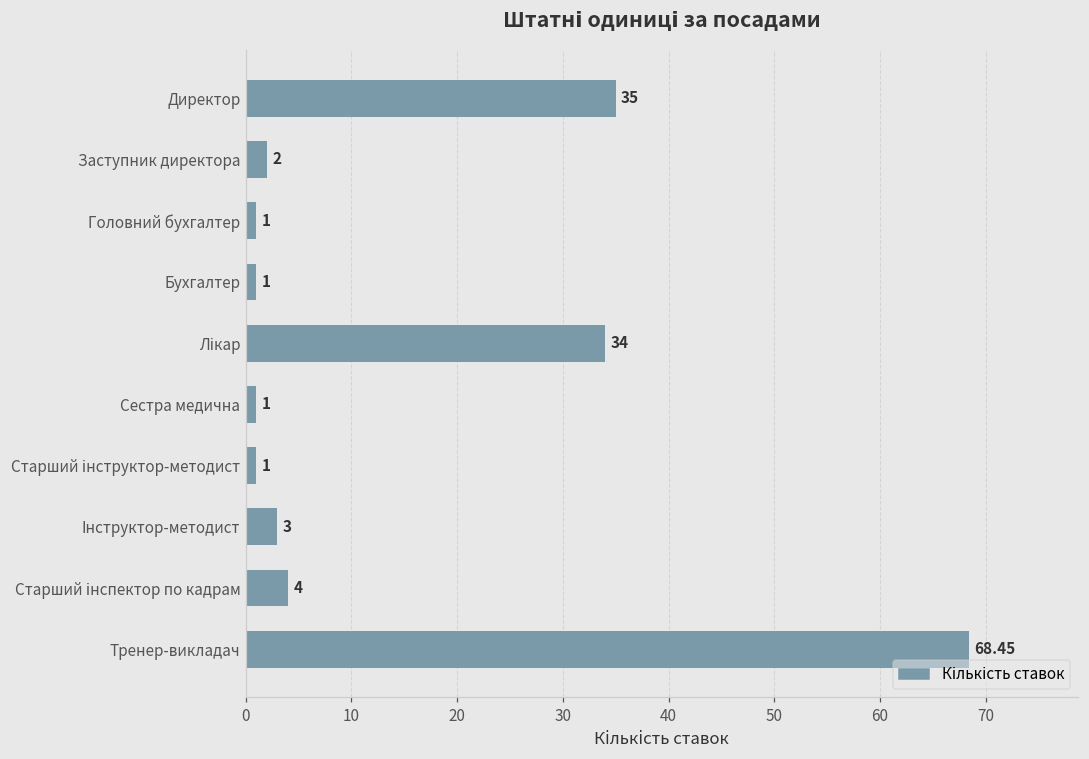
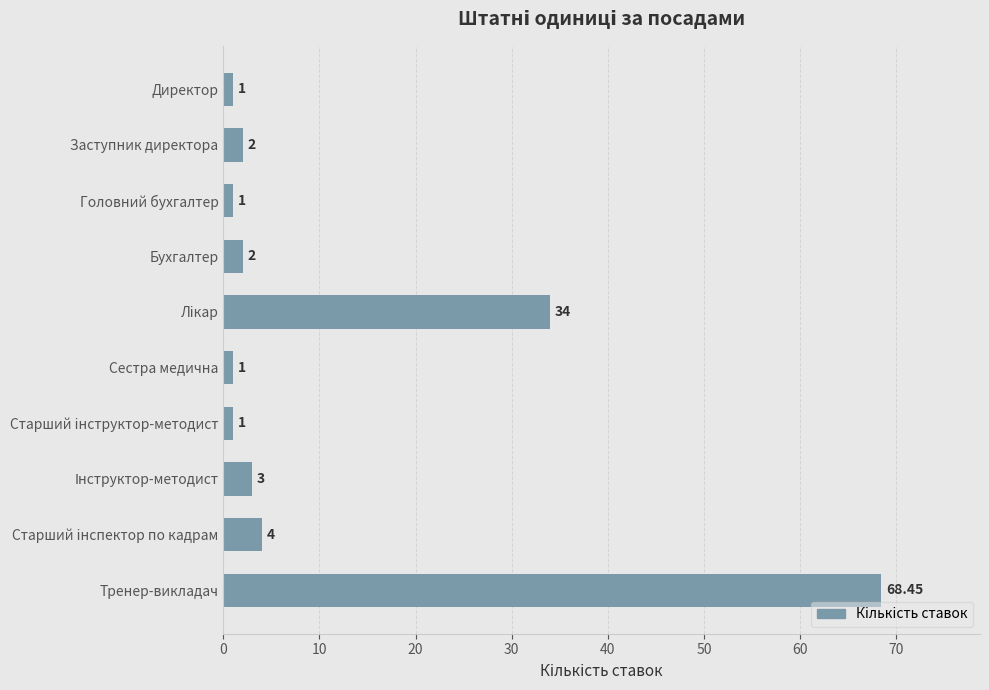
Директор: 35 -> 1
Бухгалтер: 1 -> 2
